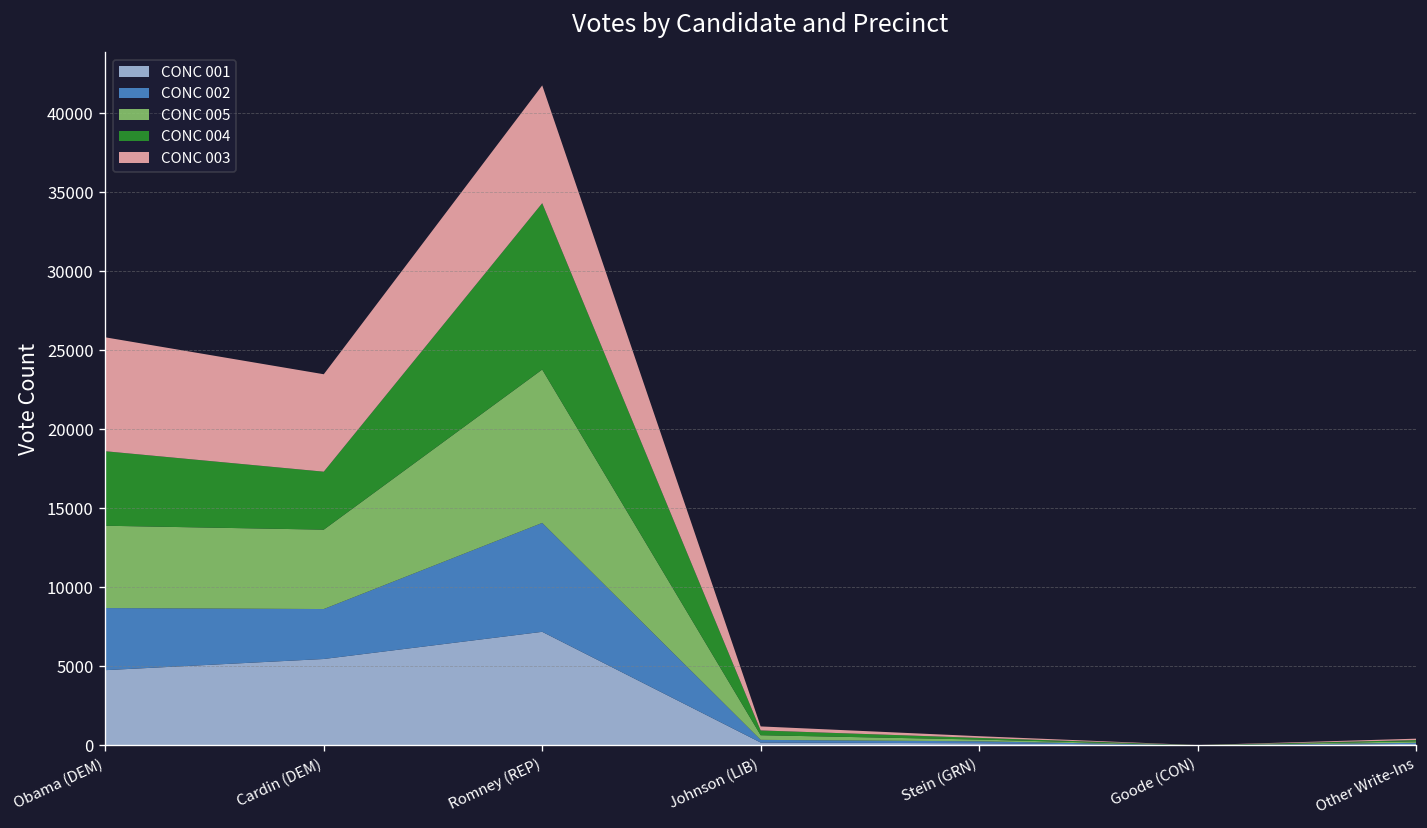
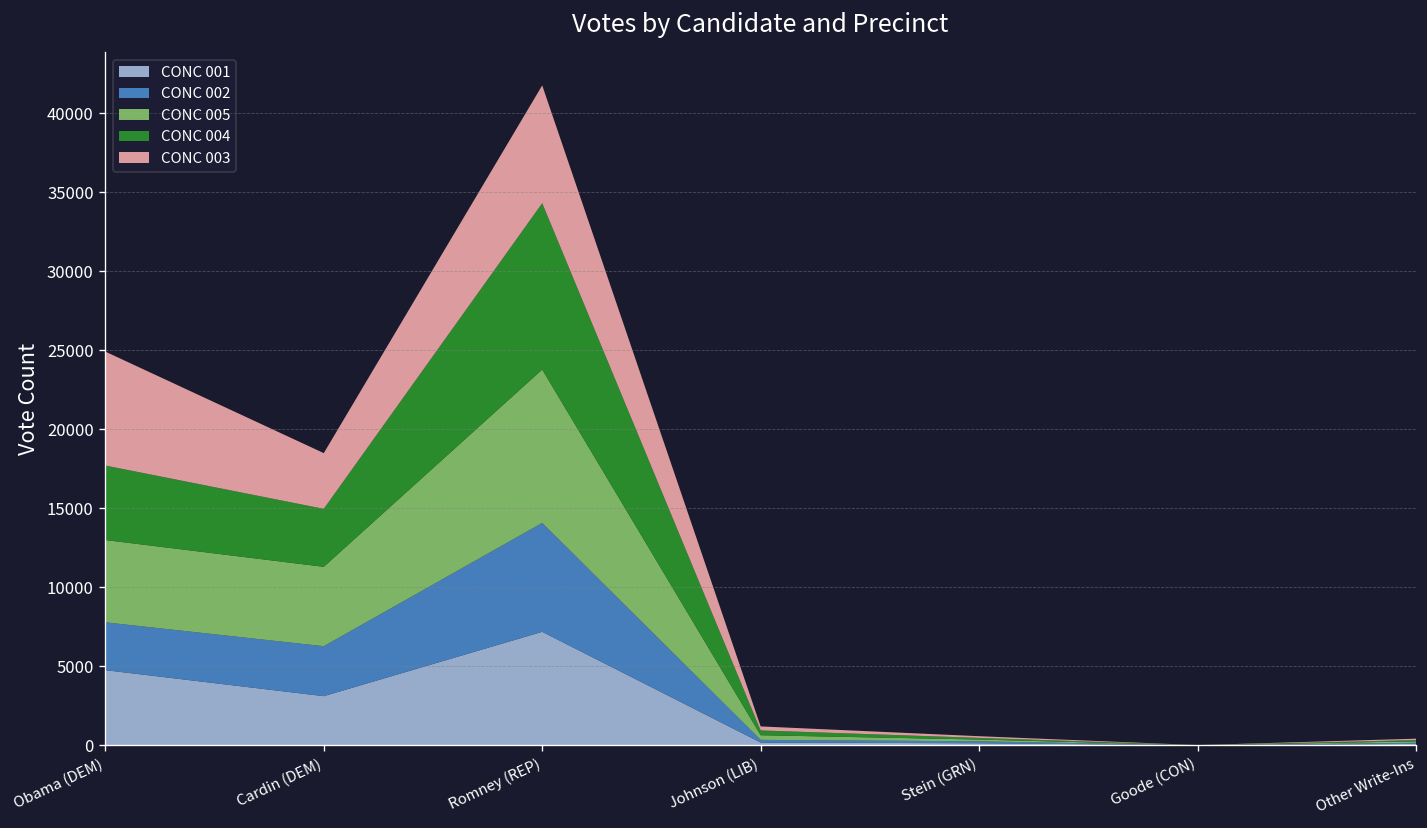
CONC 002, Obama (DEM): 3900 -> 3000
CONC 001, Cardin (DEM): 5500 -> 3100
CONC 003, Cardin (DEM): 6200 -> 3500
